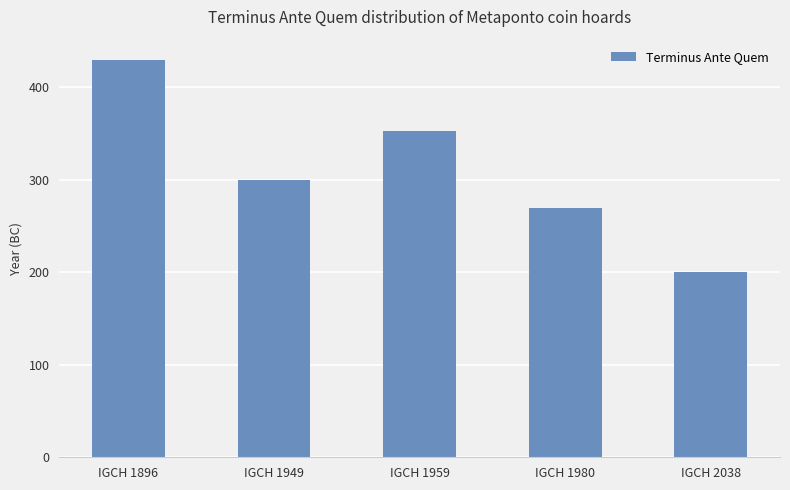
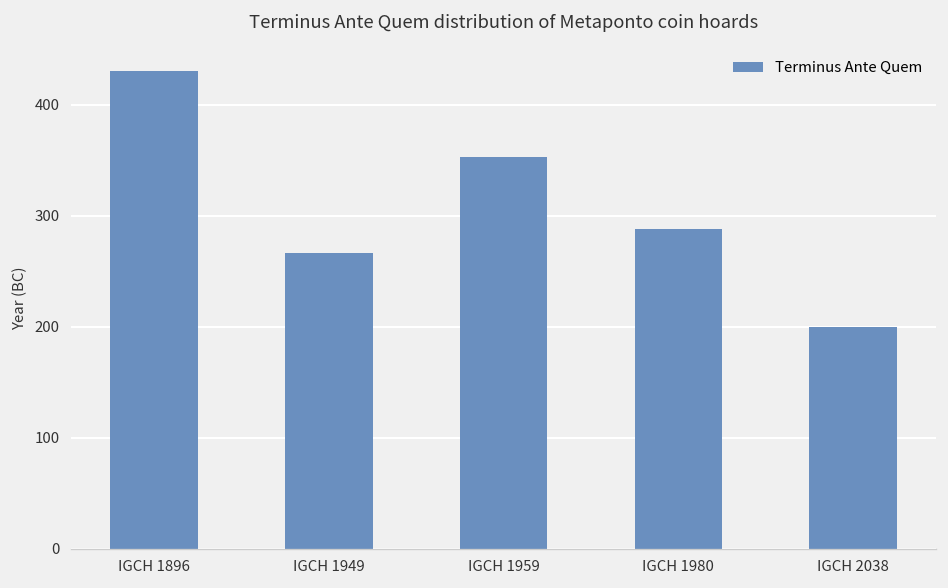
IGCH 1949: 300 -> 270
IGCH 1980: 270 -> 290
